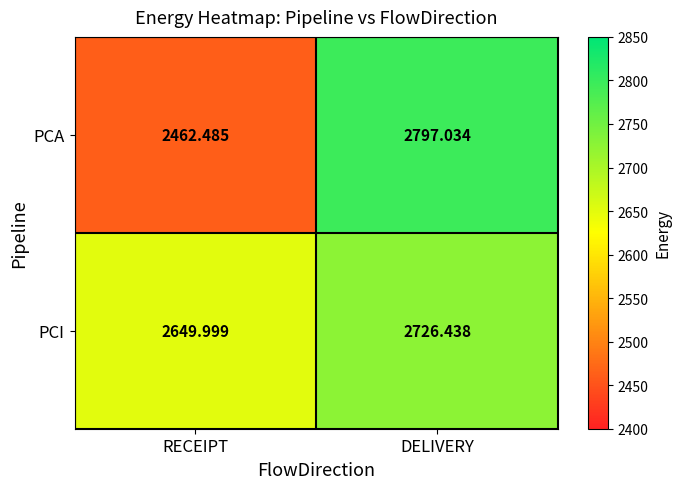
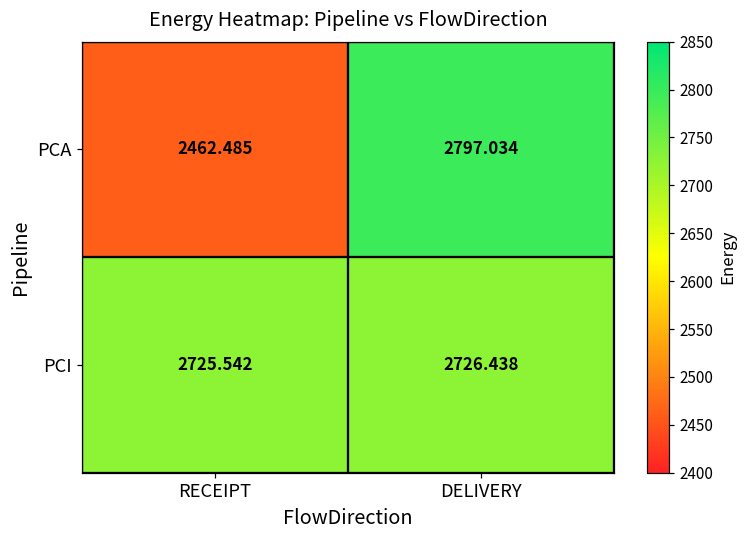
PCI, RECEIPT: 2649.999 -> 2725.542
